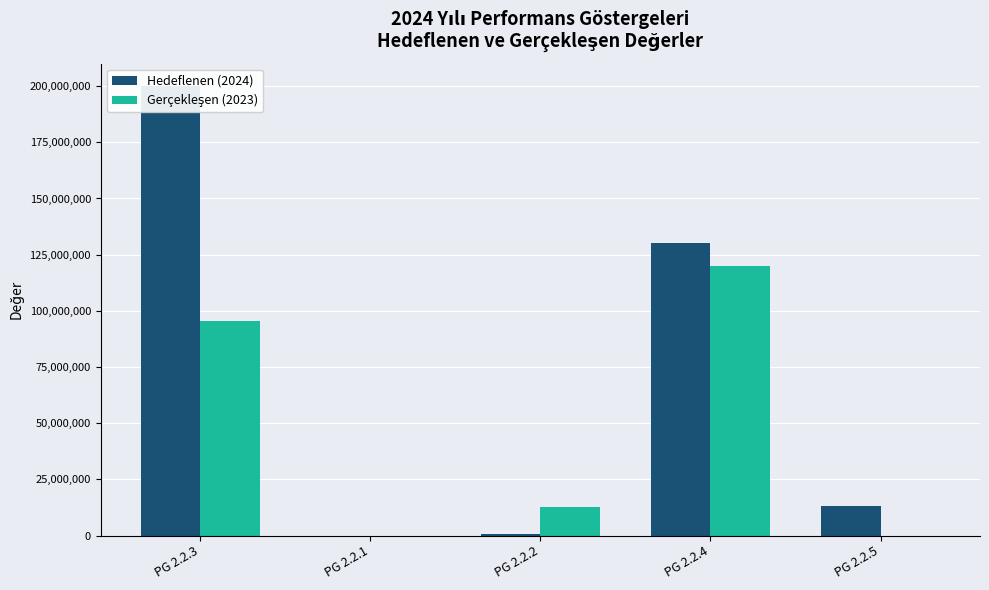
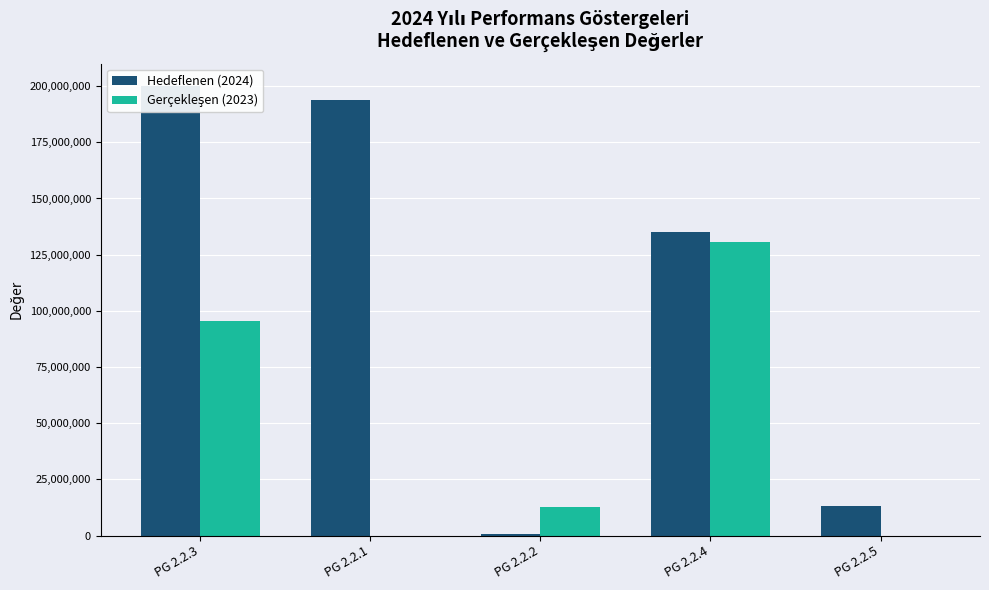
Hedeflenen (2024), PG 2.2.1: 0 -> 194,000,000
Hedeflenen (2024), PG 2.2.4: 130,000,000 -> 135,000,000
Gerçekleşen (2023), PG 2.2.4: 120,000,000 -> 131,000,000
